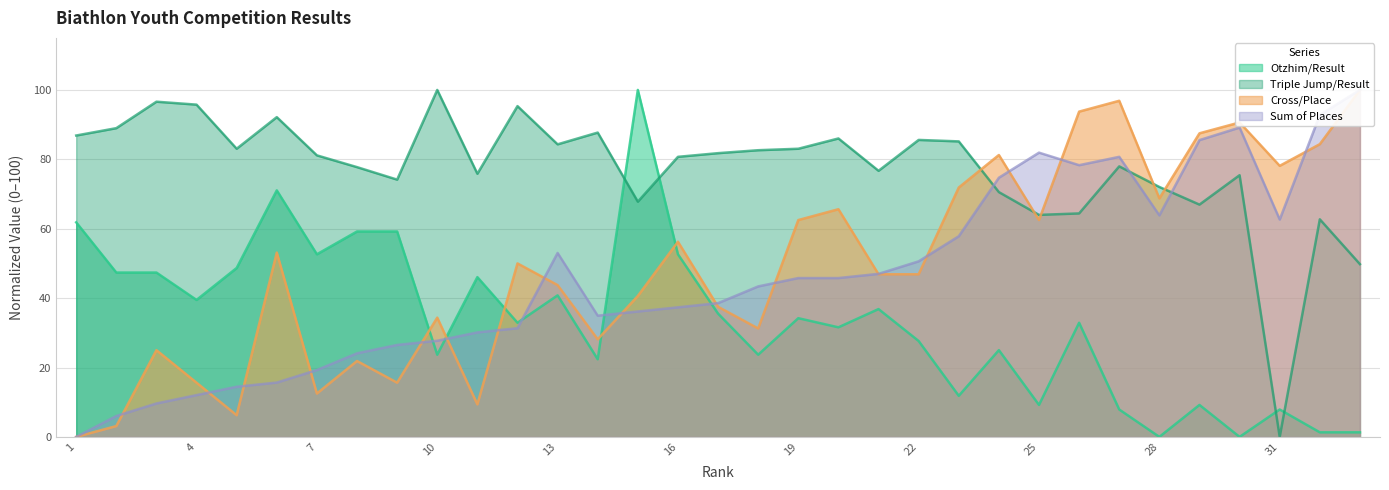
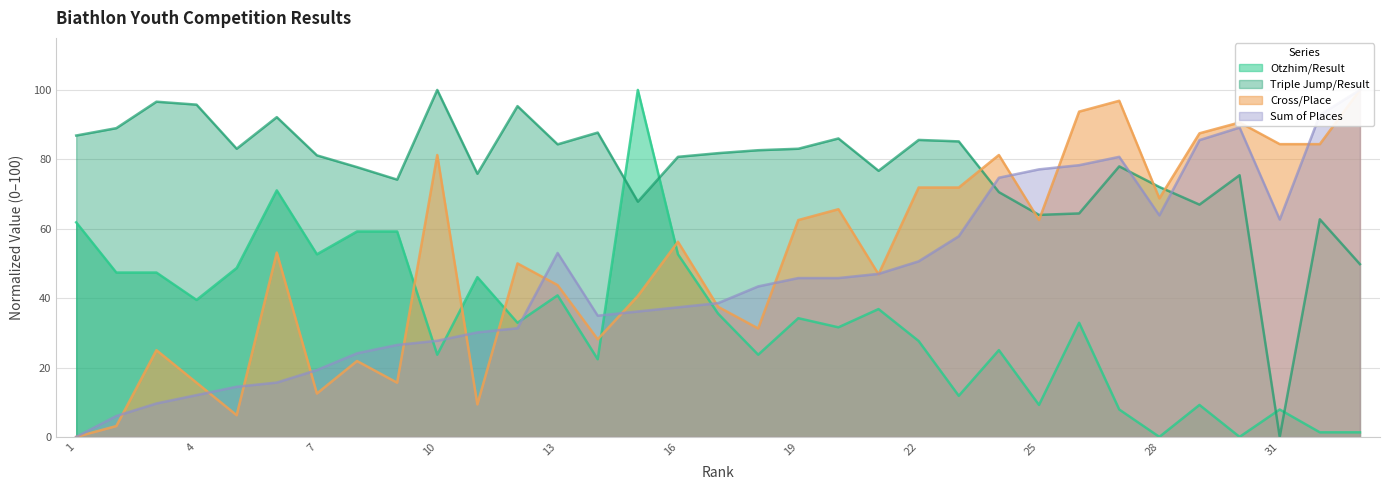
Cross/Place, 10: 34 -> 81
Cross/Place, 22: 47 -> 72
Sum of Places, 25: 82 -> 77
Cross/Place, 31: 78 -> 84
